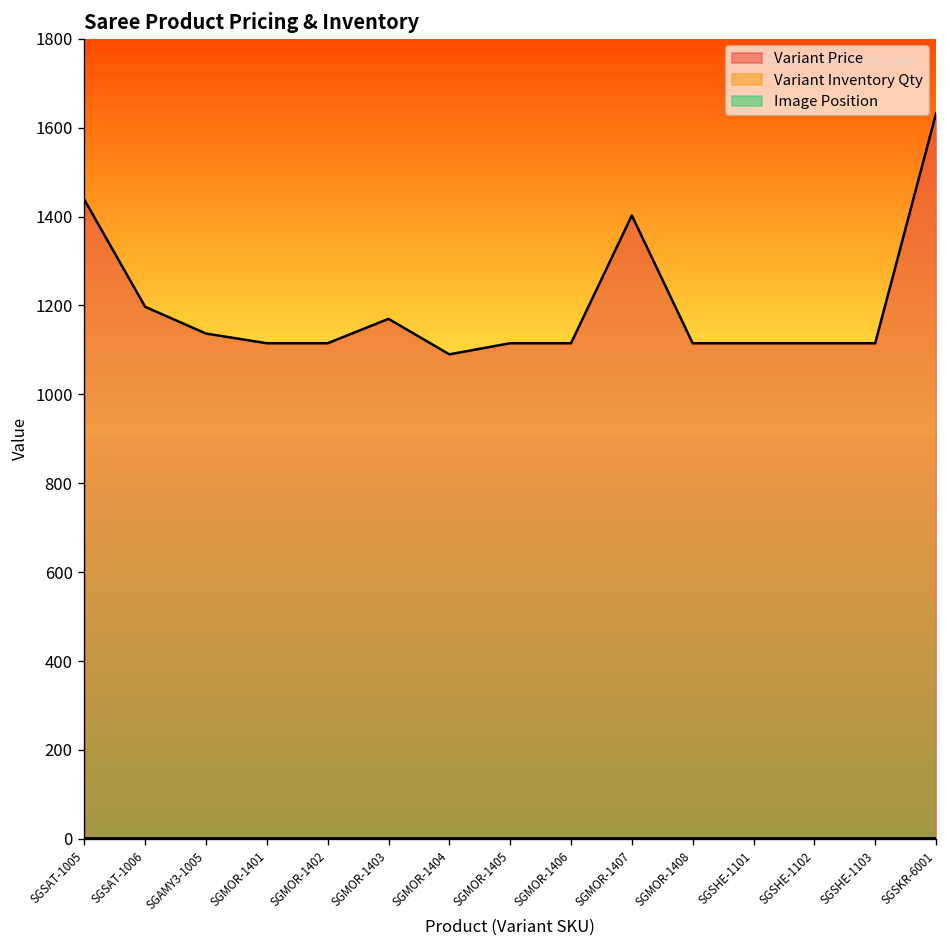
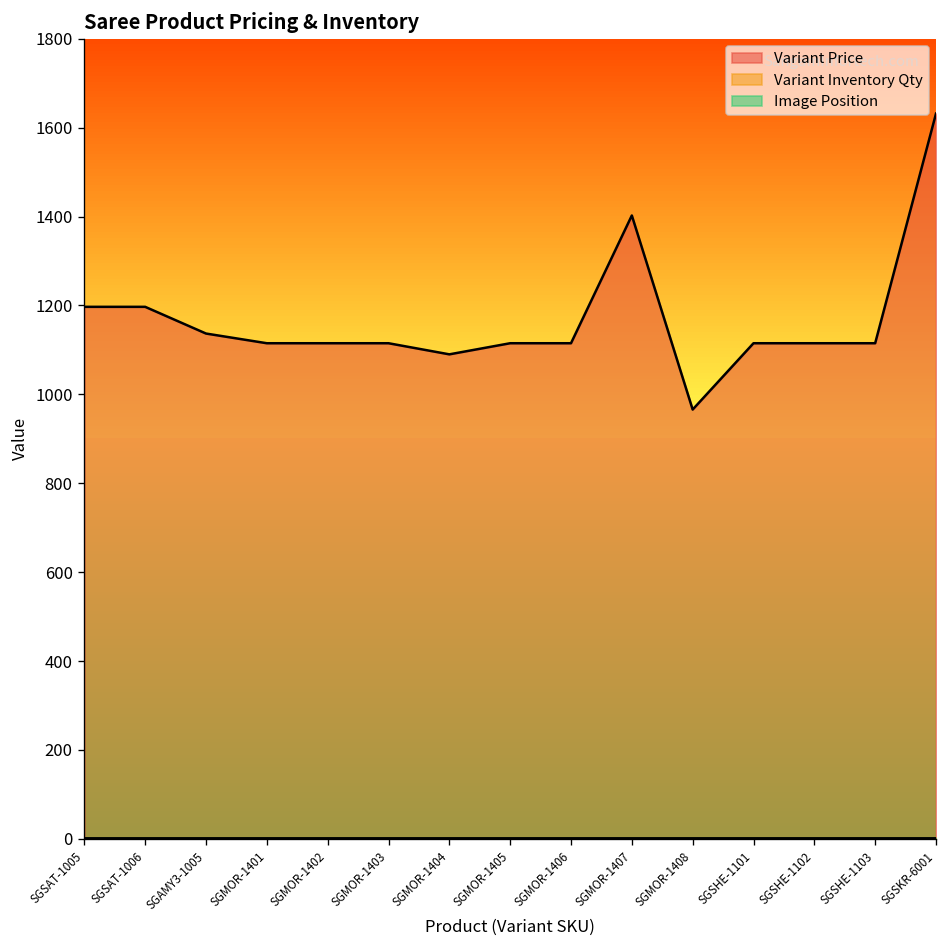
Variant Price, SGSAT-1005: 1440 -> 1200
Variant Price, SGMOR-1403: 1170 -> 1120
Variant Price, SGMOR-1408: 1120 -> 970
